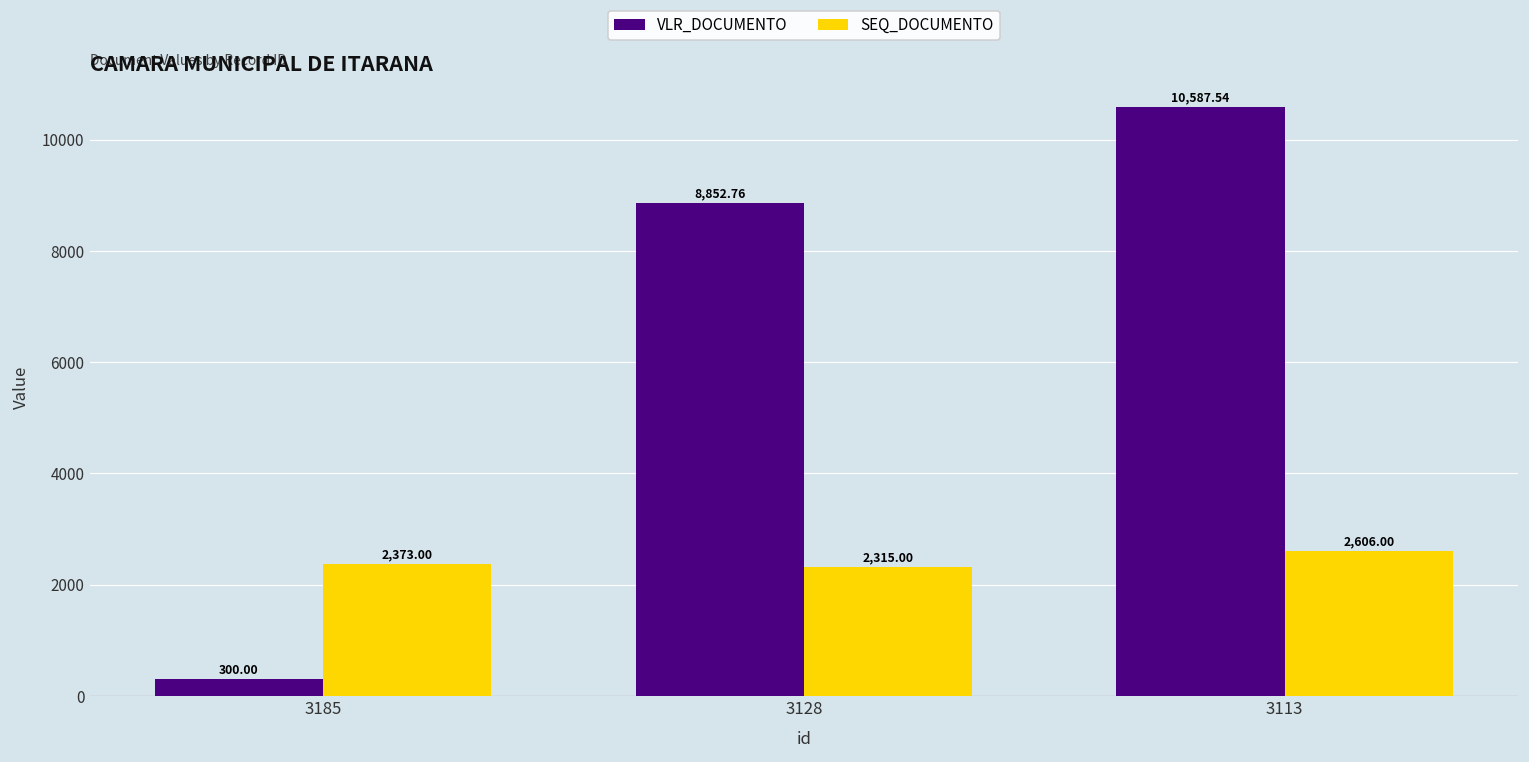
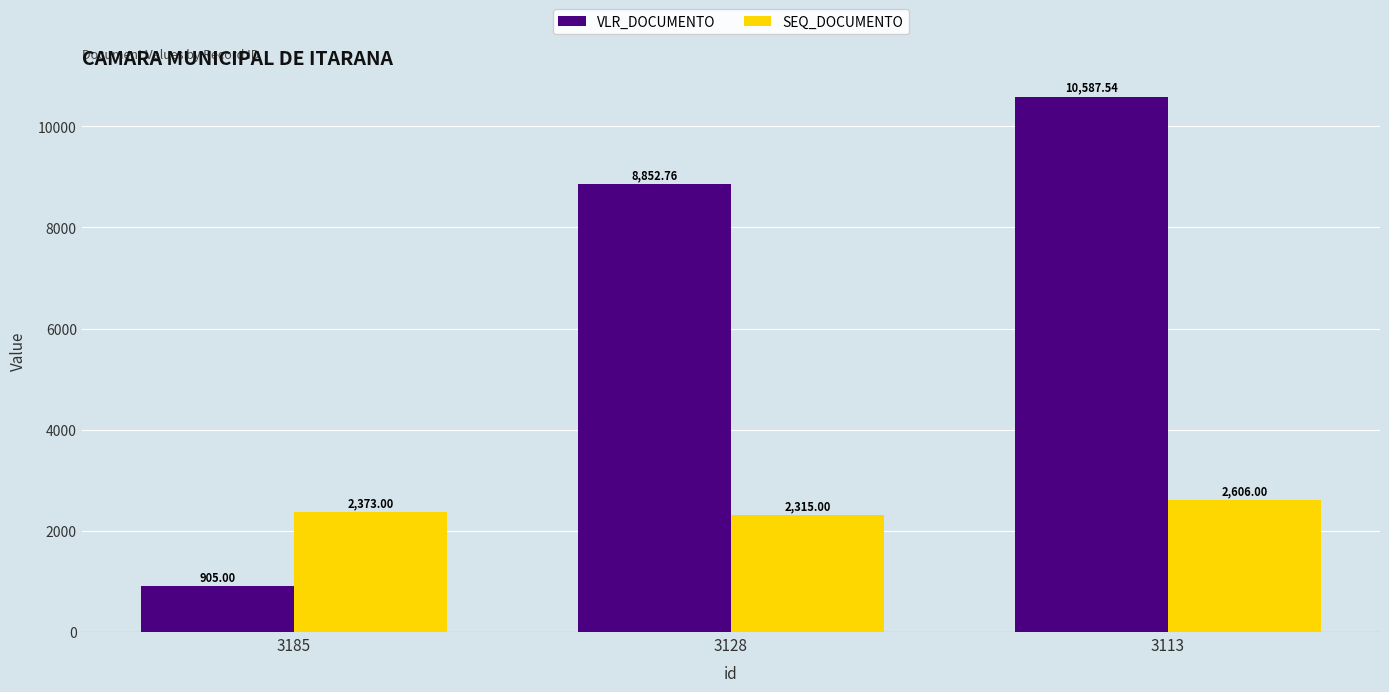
VLR_DOCUMENTO, 3185: 300.00 -> 905.00
